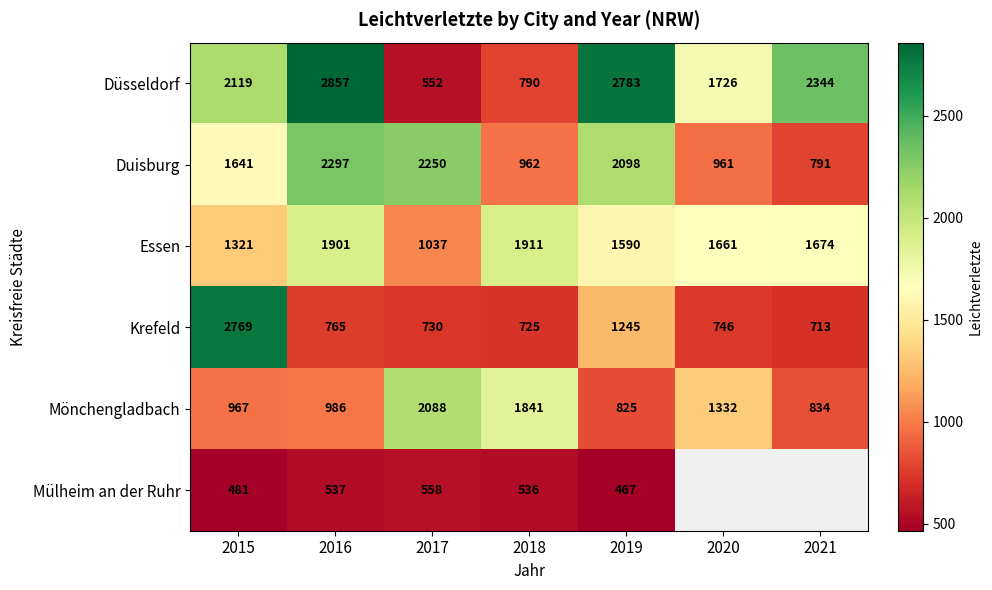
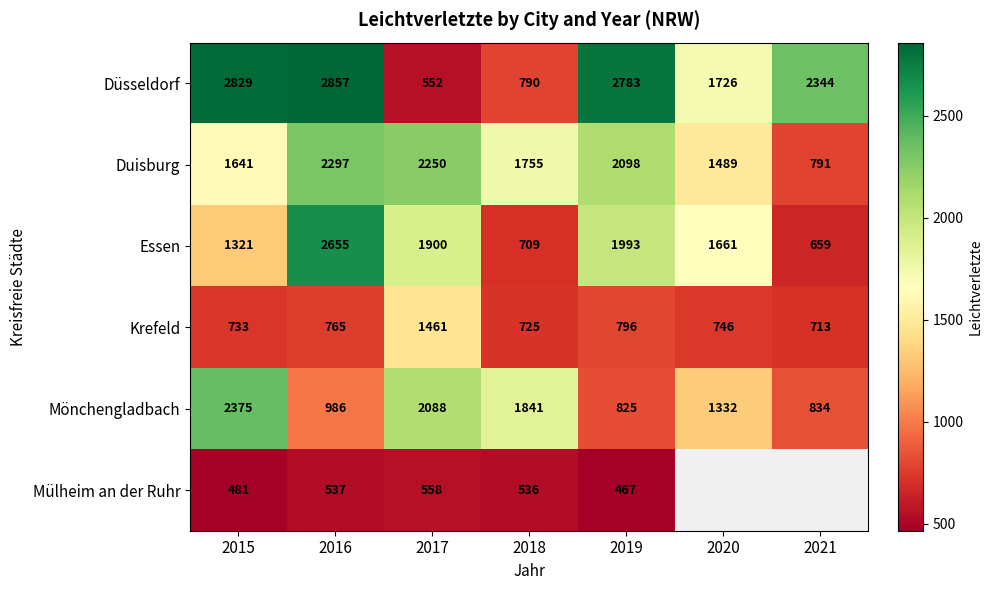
Düsseldorf, 2015: 2119 -> 2829
Duisburg, 2018: 962 -> 1755
Duisburg, 2020: 961 -> 1489
Essen, 2016: 1901 -> 2655
Essen, 2017: 1037 -> 1900
Essen, 2018: 1911 -> 709
Essen, 2019: 1590 -> 1993
Essen, 2021: 1674 -> 659
Krefeld, 2015: 2769 -> 733
Krefeld, 2017: 730 -> 1461
Krefeld, 2019: 1245 -> 796
Mönchengladbach, 2015: 967 -> 2375
